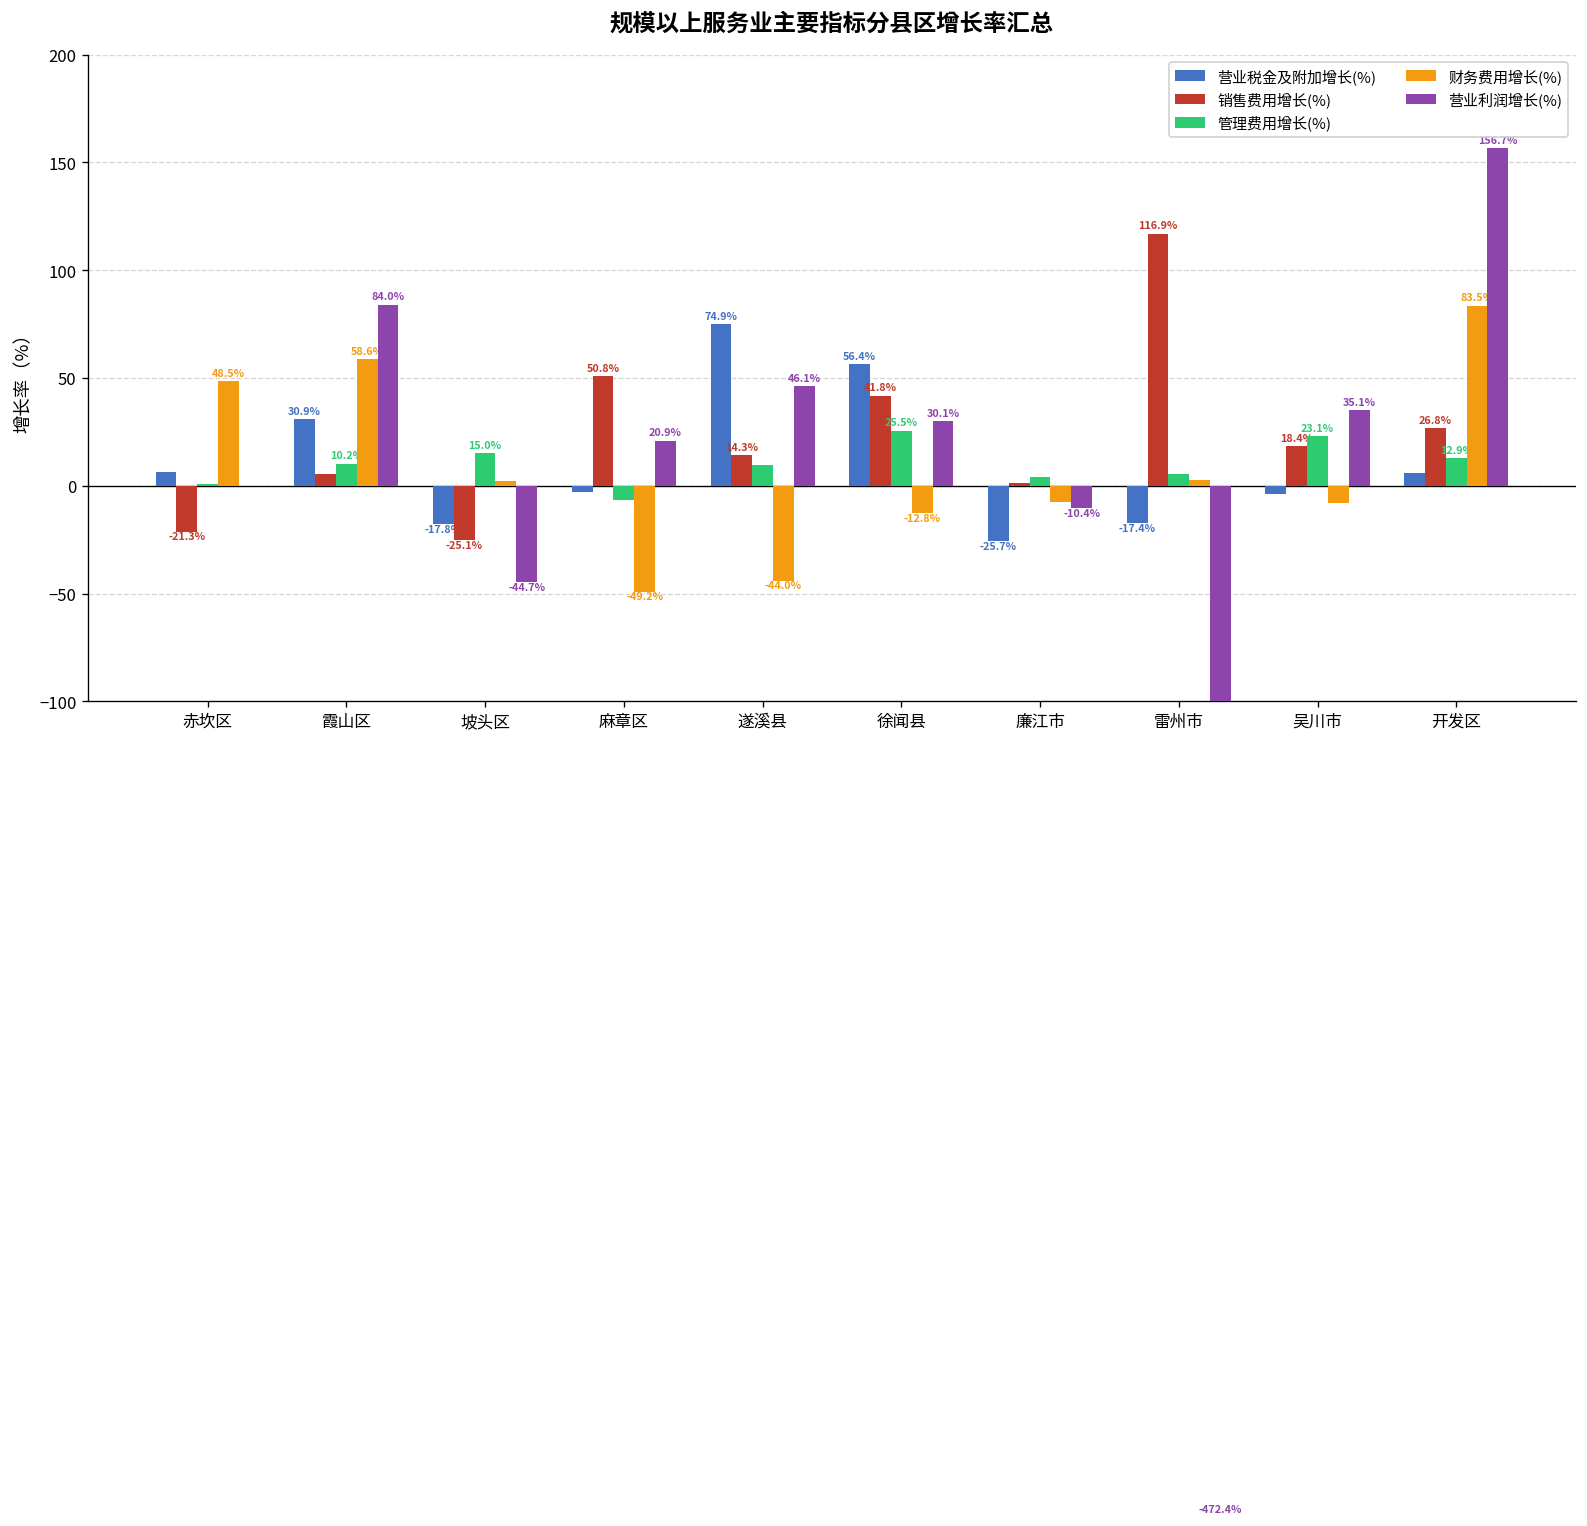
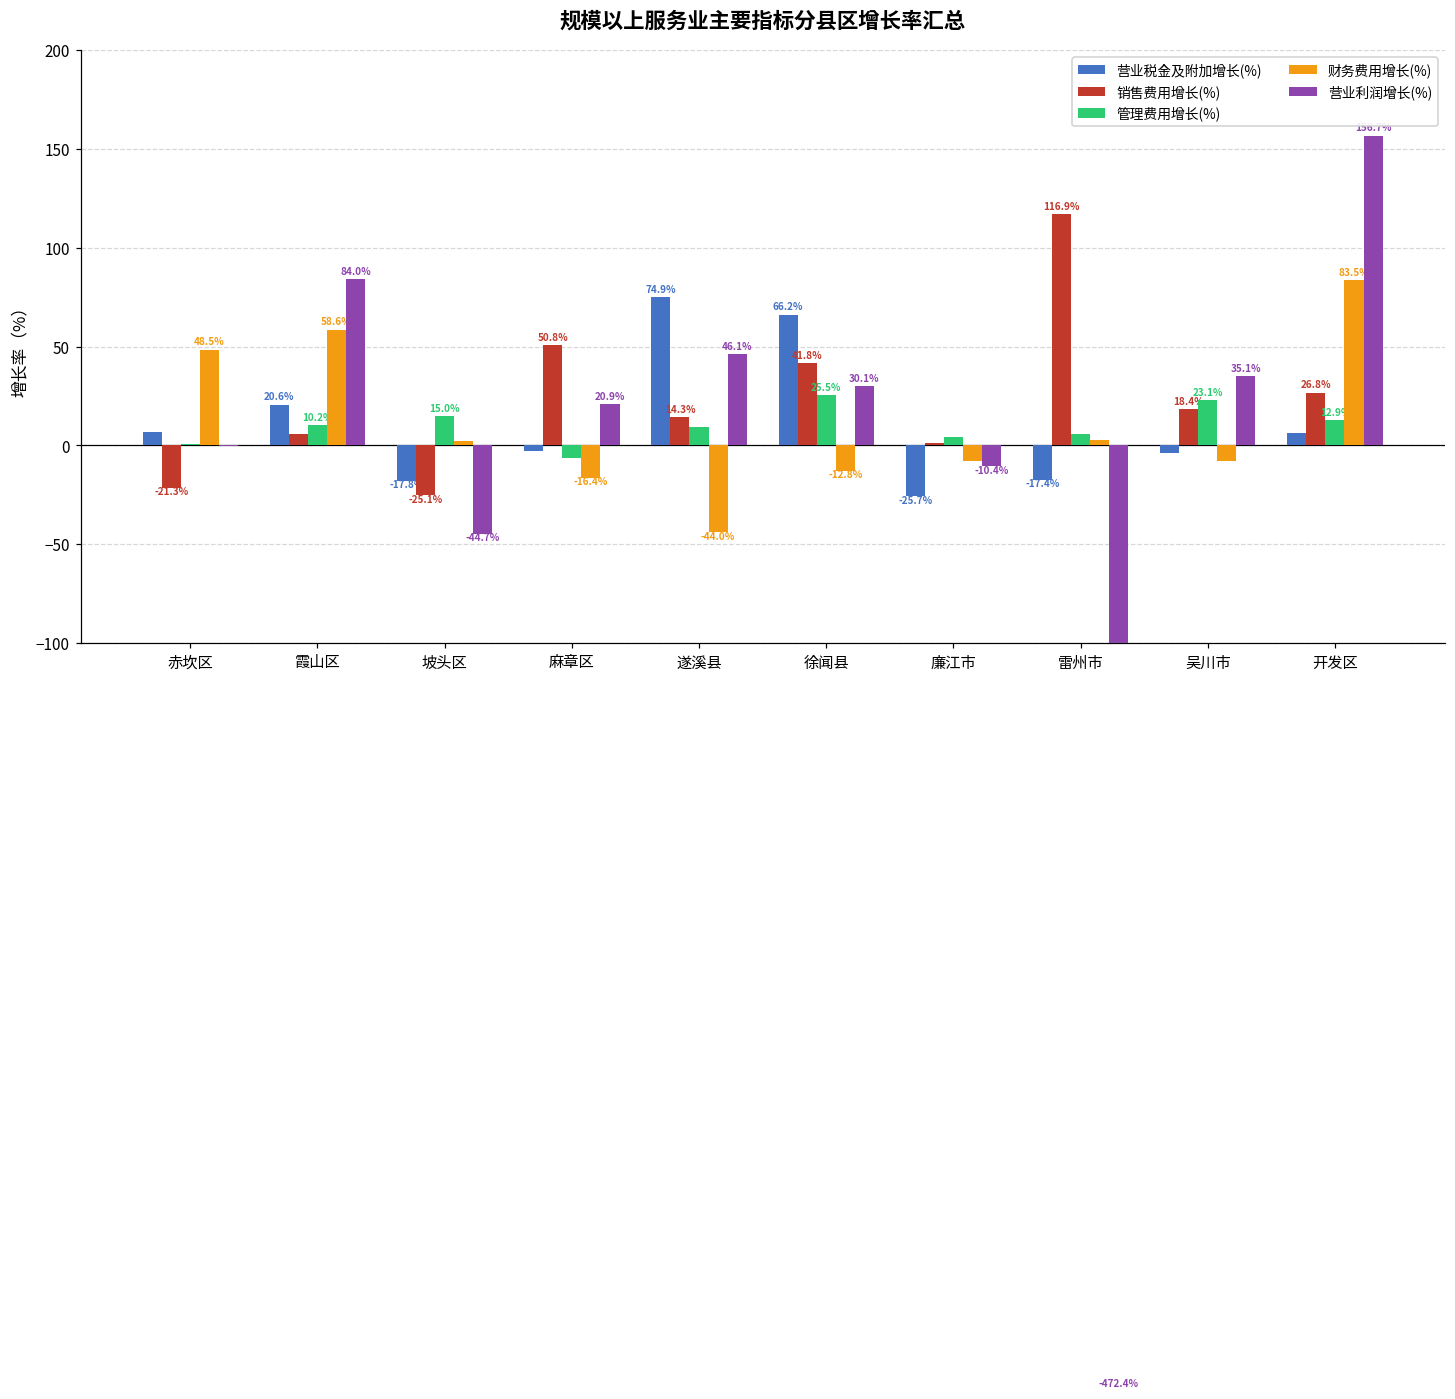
营业税金及附加增长(%), 霞山区: 30.9% -> 20.6%
财务费用增长(%), 麻章区: -49.2% -> -16.4%
营业税金及附加增长(%), 徐闻县: 56.4% -> 66.2%
